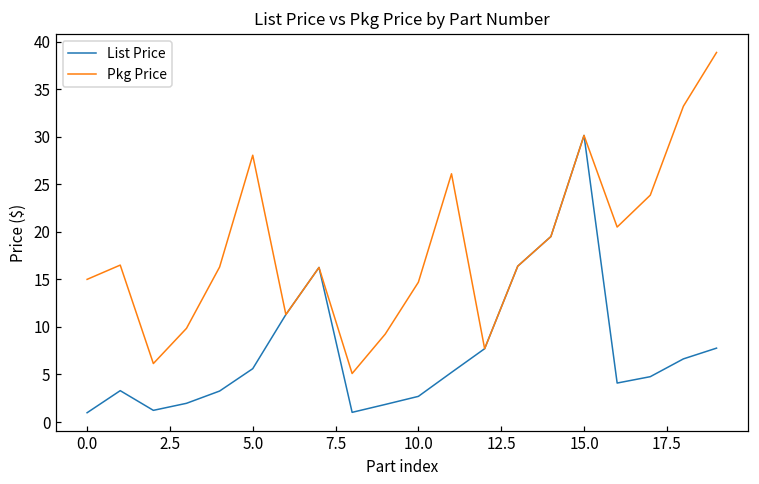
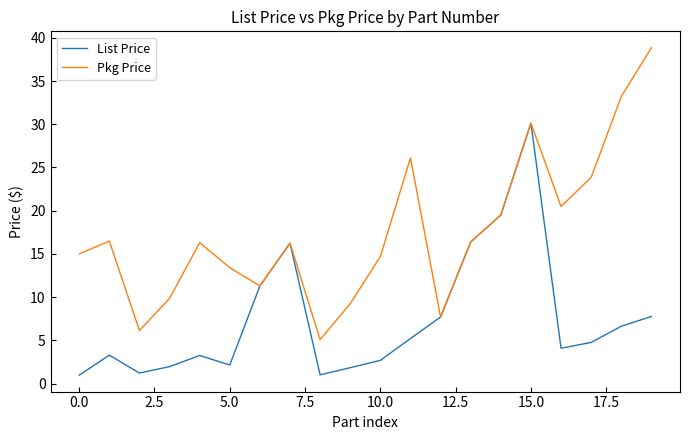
List Price, 5.0: 6 -> 2
Pkg Price, 5.0: 28 -> 13
